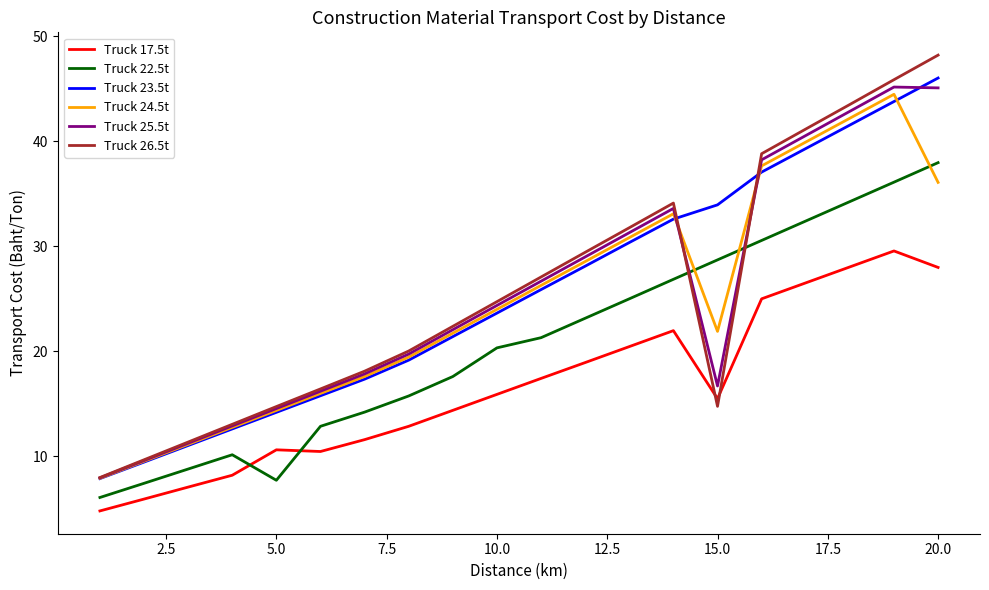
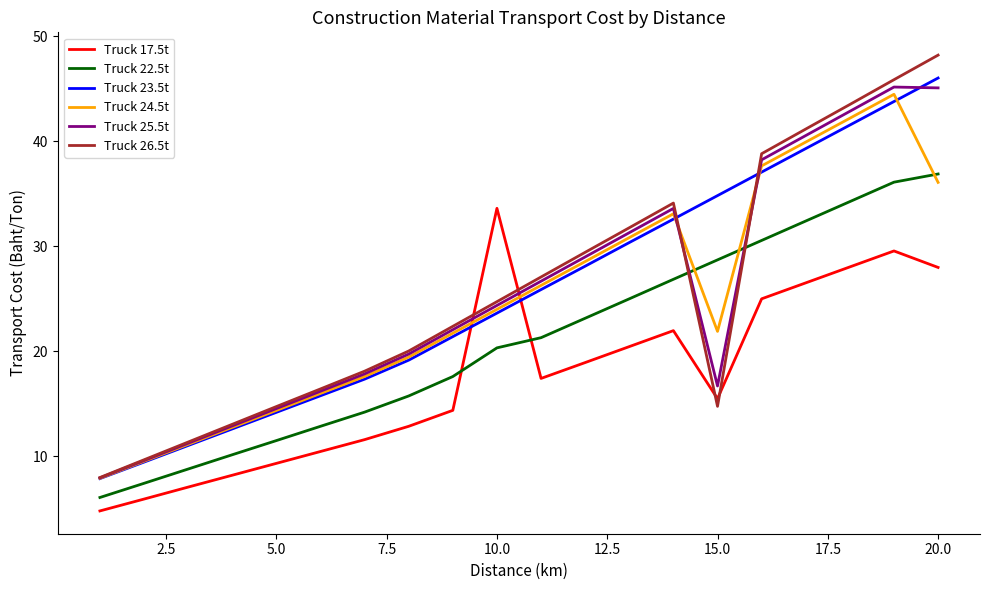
Truck 17.5t, 5.0: 10.6 -> 9.3
Truck 22.5t, 5.0: 7.7 -> 11.5
Truck 17.5t, 10.0: 15.9 -> 33.6
Truck 23.5t, 15.0: 34.0 -> 34.8
Truck 22.5t, 20.0: 38.0 -> 36.9
